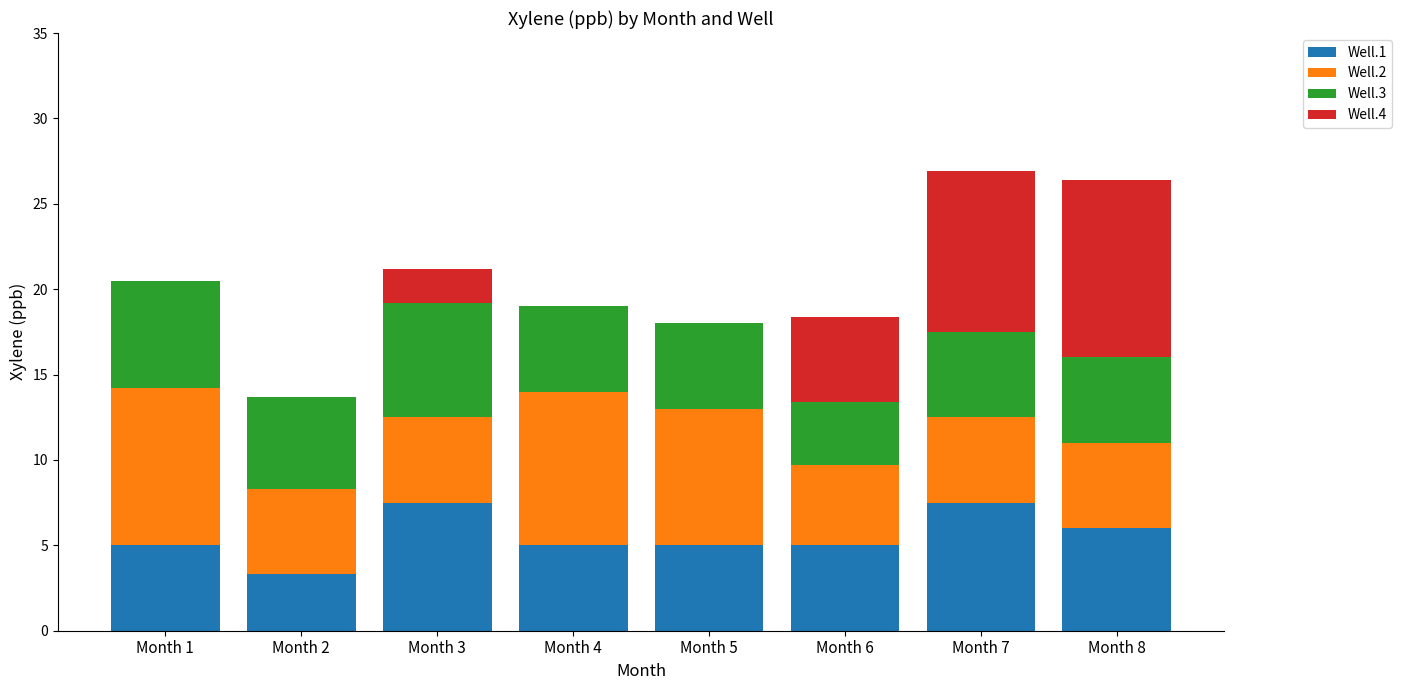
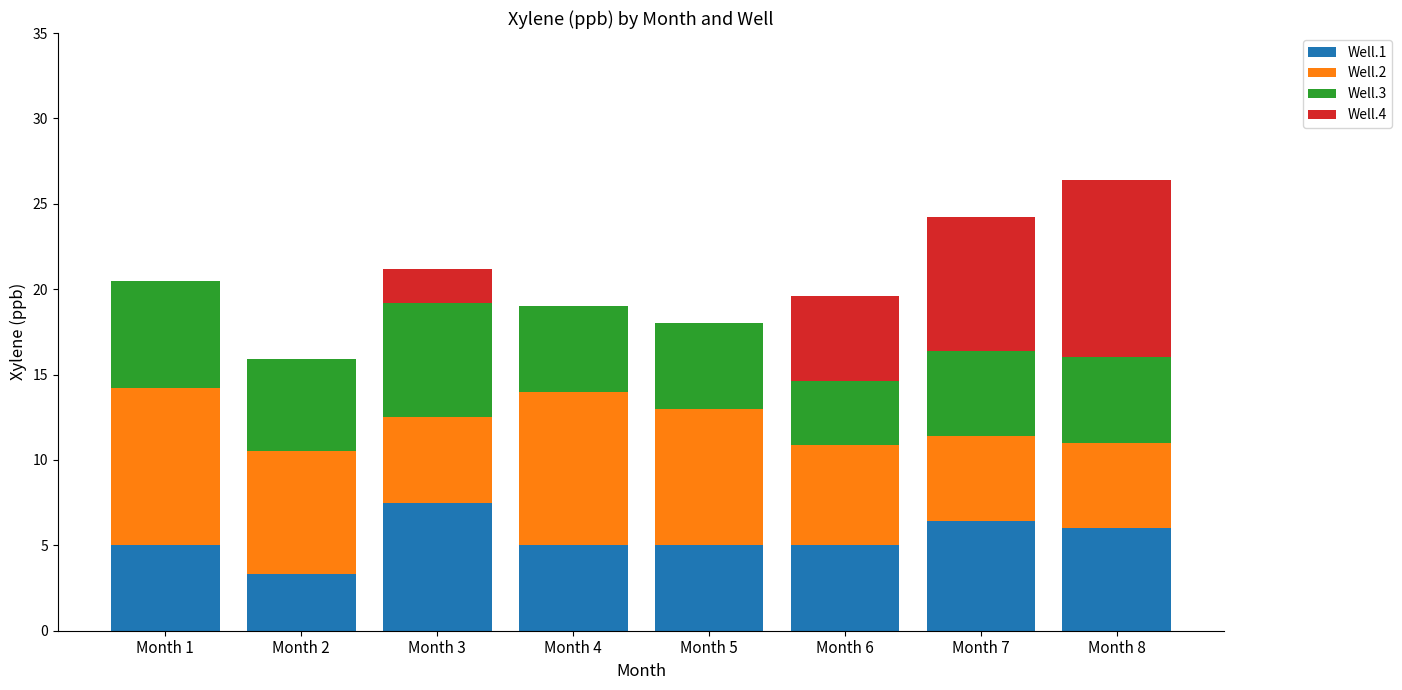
Well.2, Month 2: 5.0 -> 7.2
Well.2, Month 6: 4.7 -> 5.9
Well.1, Month 7: 7.5 -> 6.4
Well.4, Month 7: 9.4 -> 7.8
